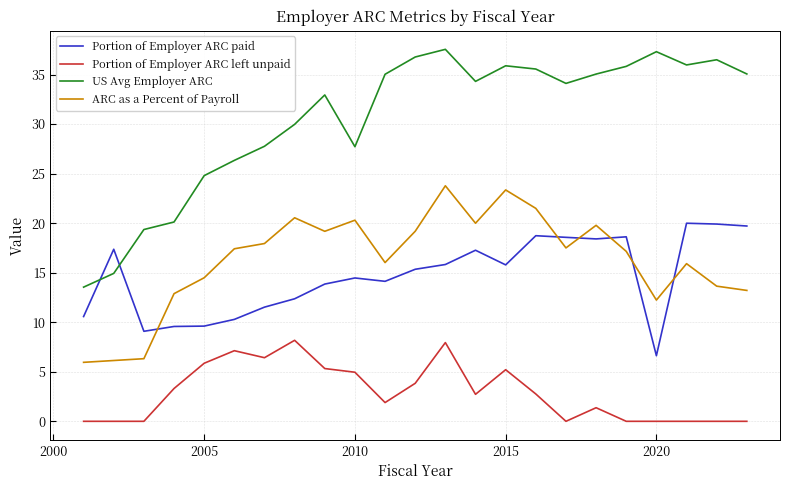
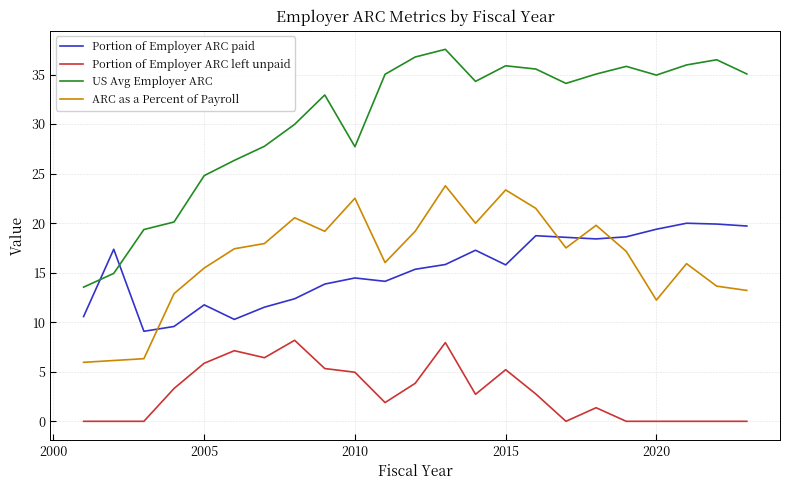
Portion of Employer ARC paid, 2005: 10 -> 12
ARC as a Percent of Payroll, 2005: 14 -> 15
ARC as a Percent of Payroll, 2010: 20 -> 23
Portion of Employer ARC paid, 2020: 7 -> 19
US Avg Employer ARC, 2020: 37 -> 35
